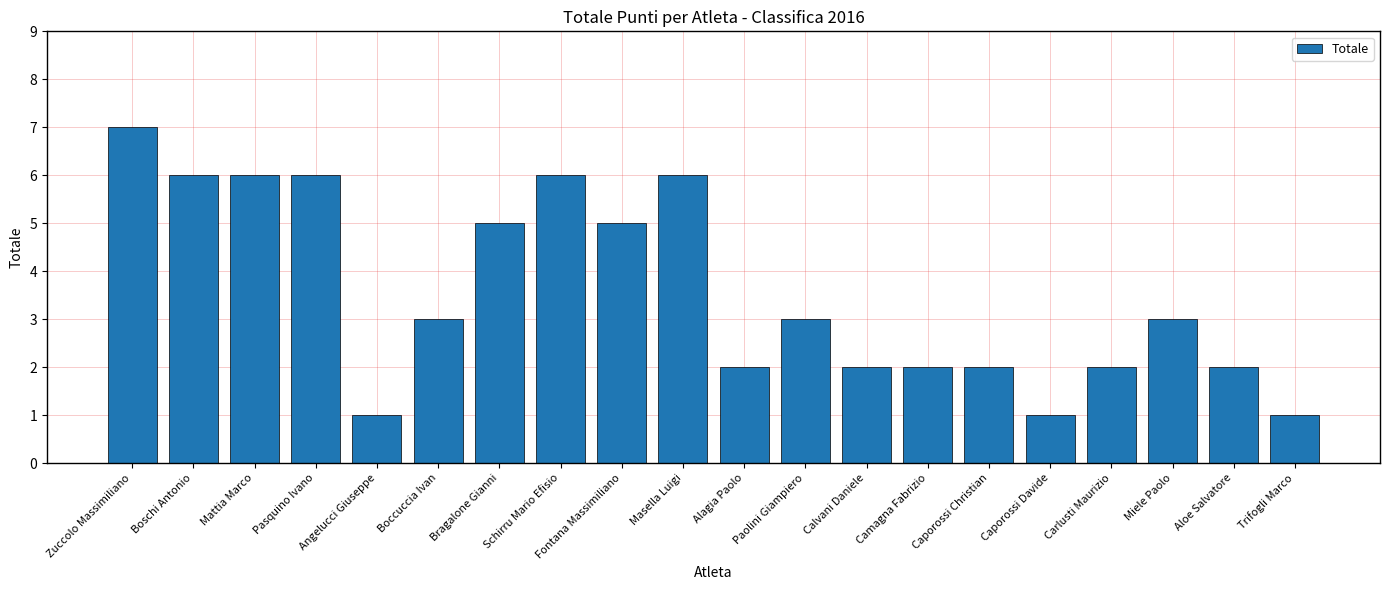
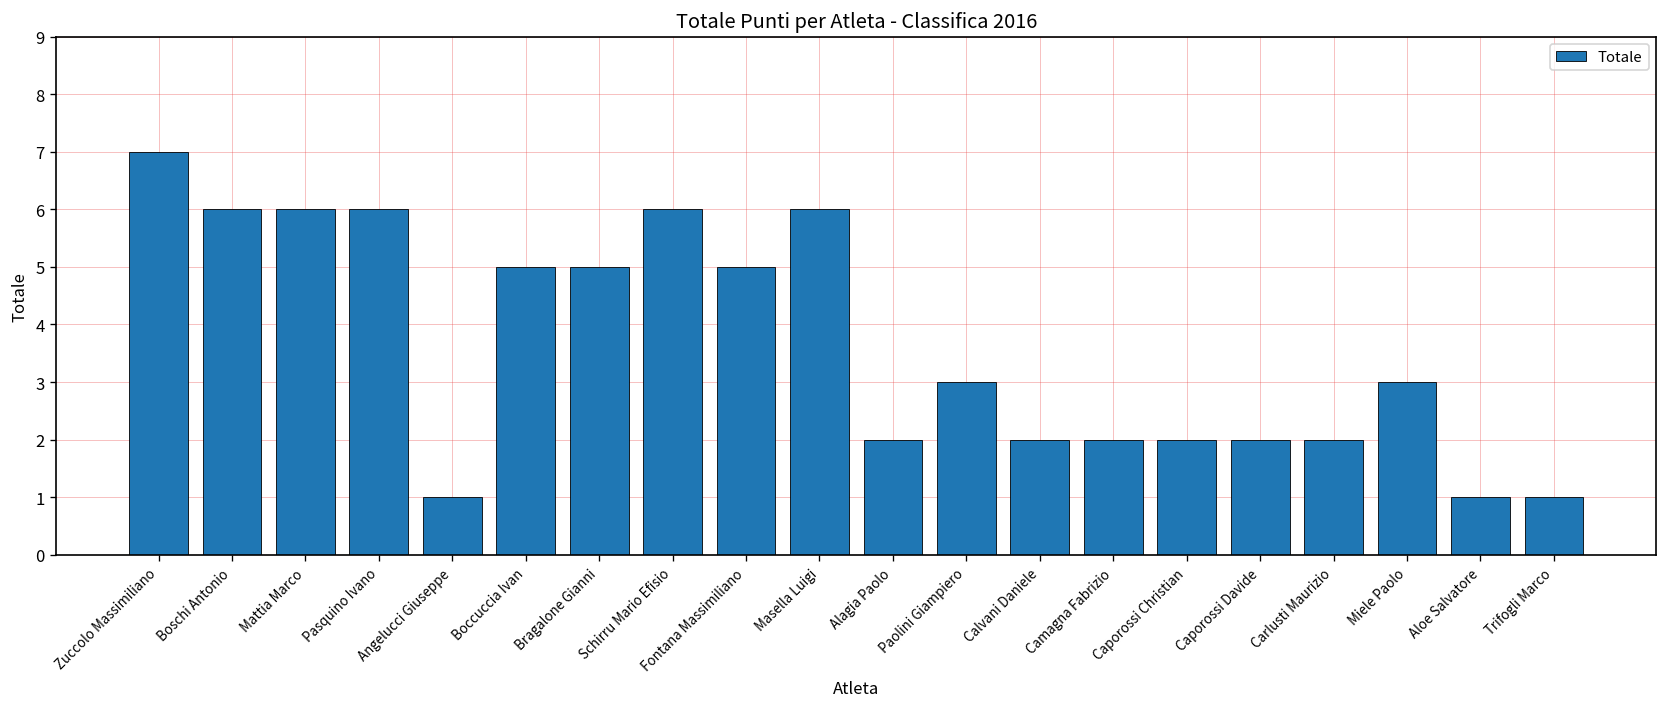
Boccuccia Ivan: 3 -> 5
Caporossi Davide: 1 -> 2
Aloe Salvatore: 2 -> 1
